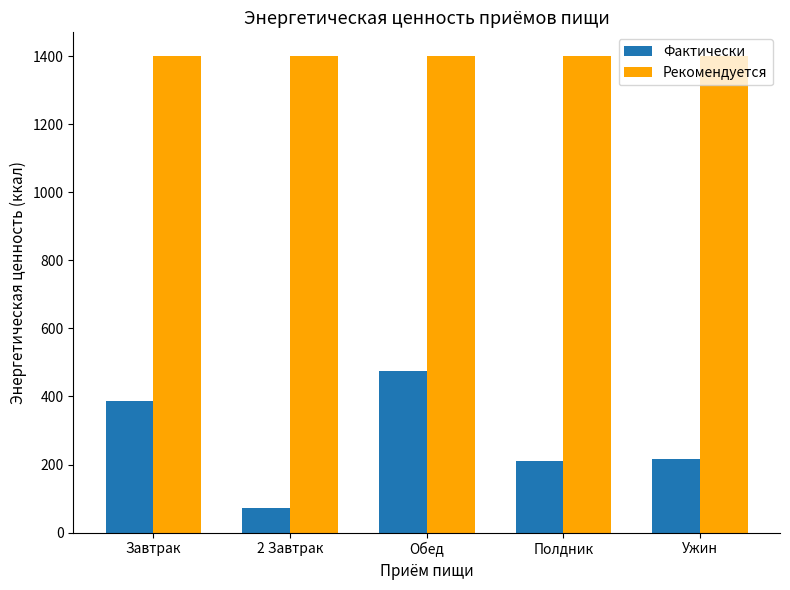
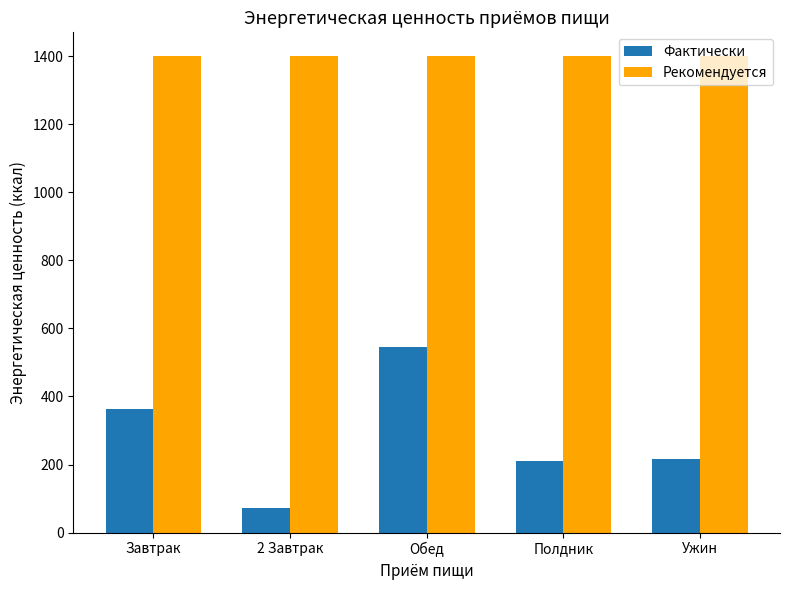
Фактически, Завтрак: 390 -> 360
Фактически, Обед: 470 -> 540
